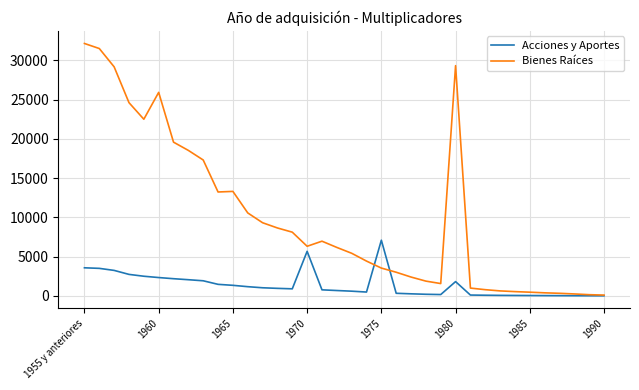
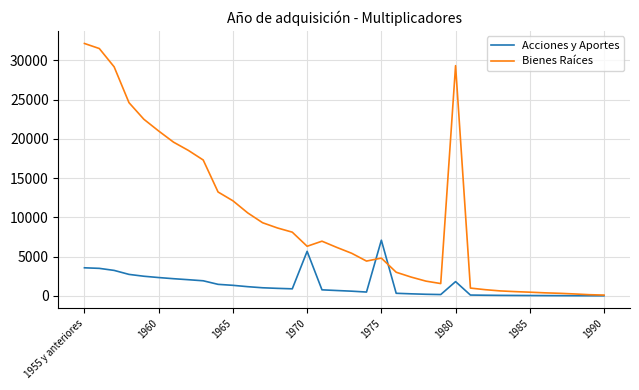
Bienes Raíces, 1960: 26000 -> 21000
Bienes Raíces, 1965: 13000 -> 12000
Bienes Raíces, 1975: 4000 -> 5000
